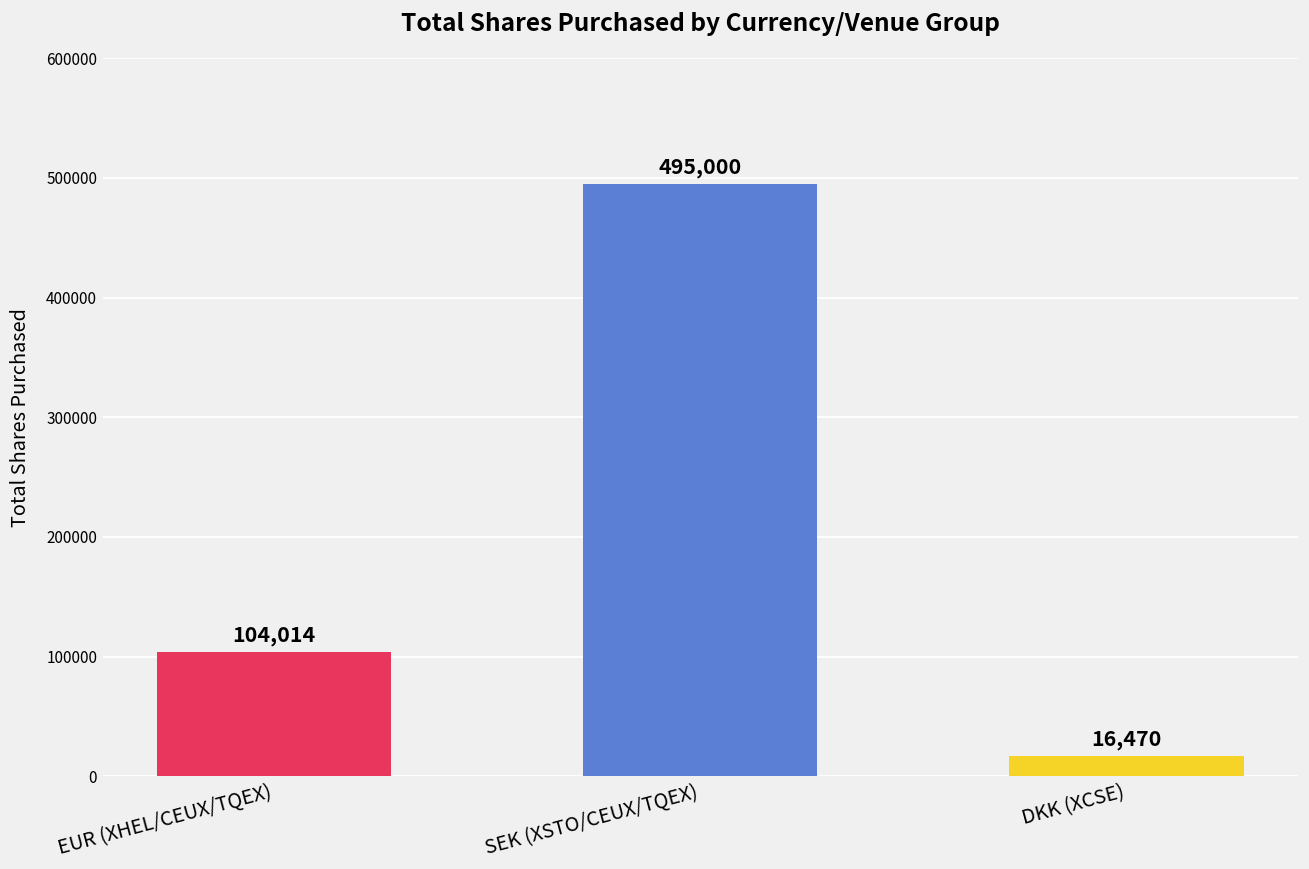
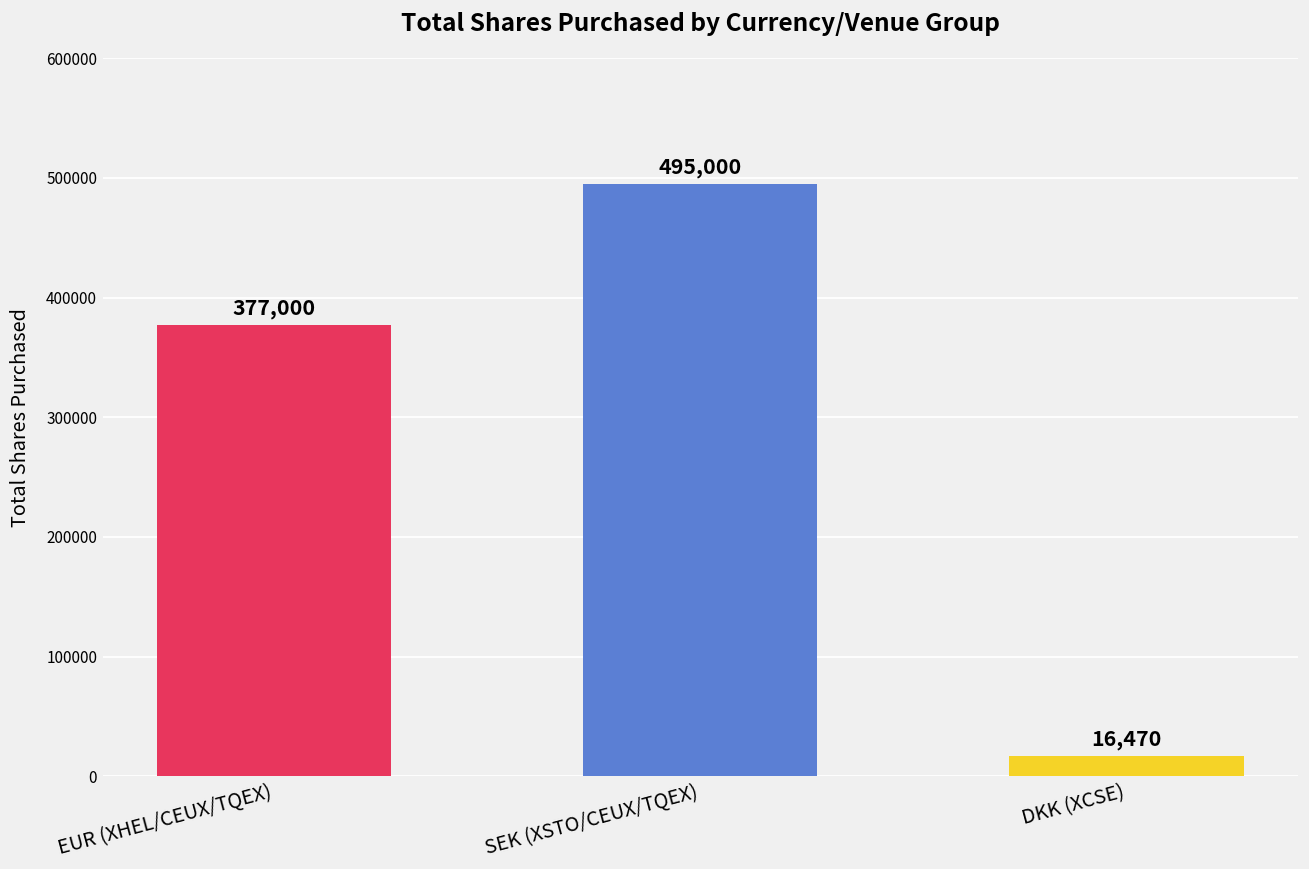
EUR (XHEL/CEUX/TQEX): 104,014 -> 377,000
